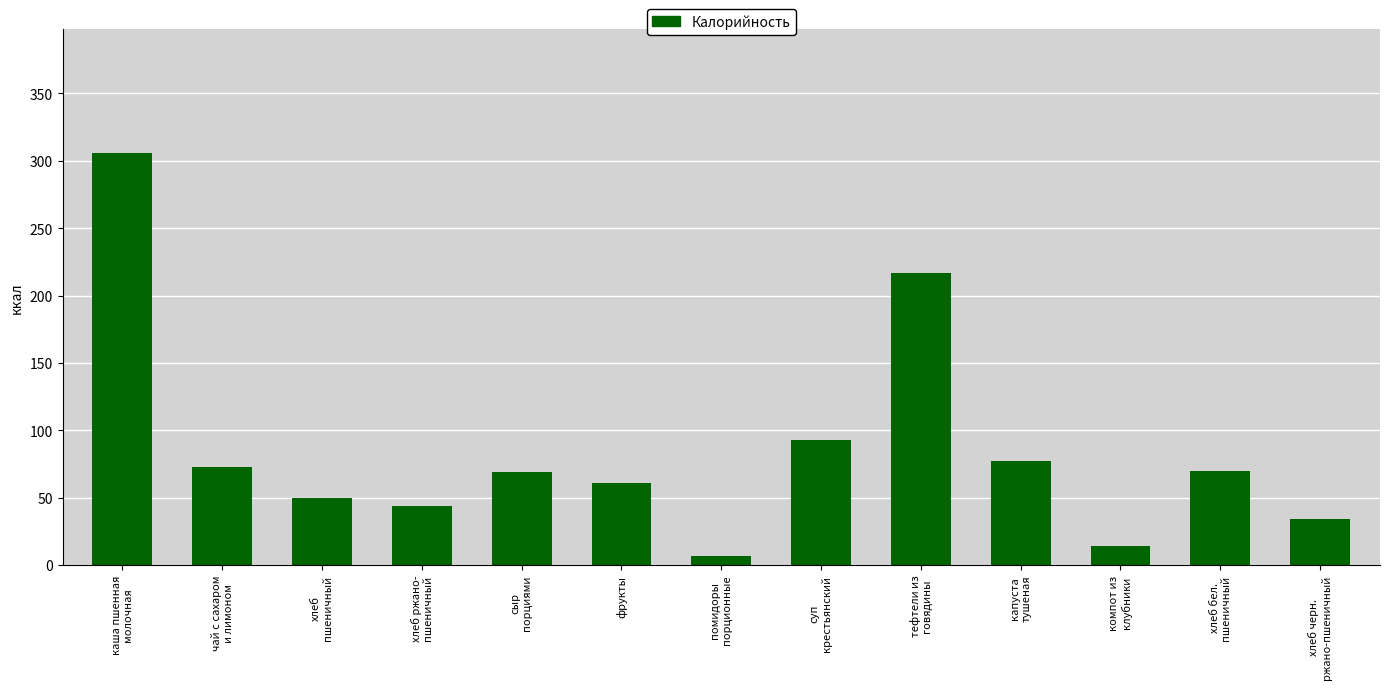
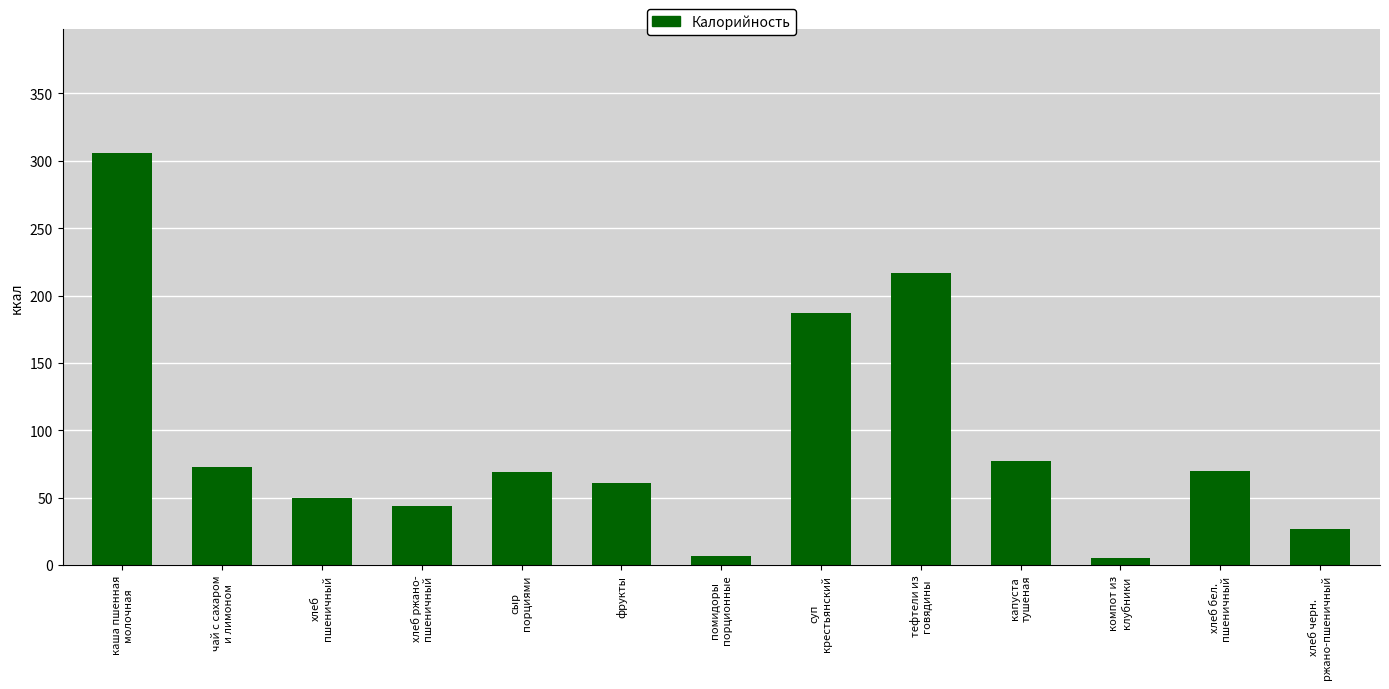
суп крестьянский: 93 -> 187
компот из клубники: 14 -> 5
хлеб черн. ржано-пшеничный: 34 -> 27
